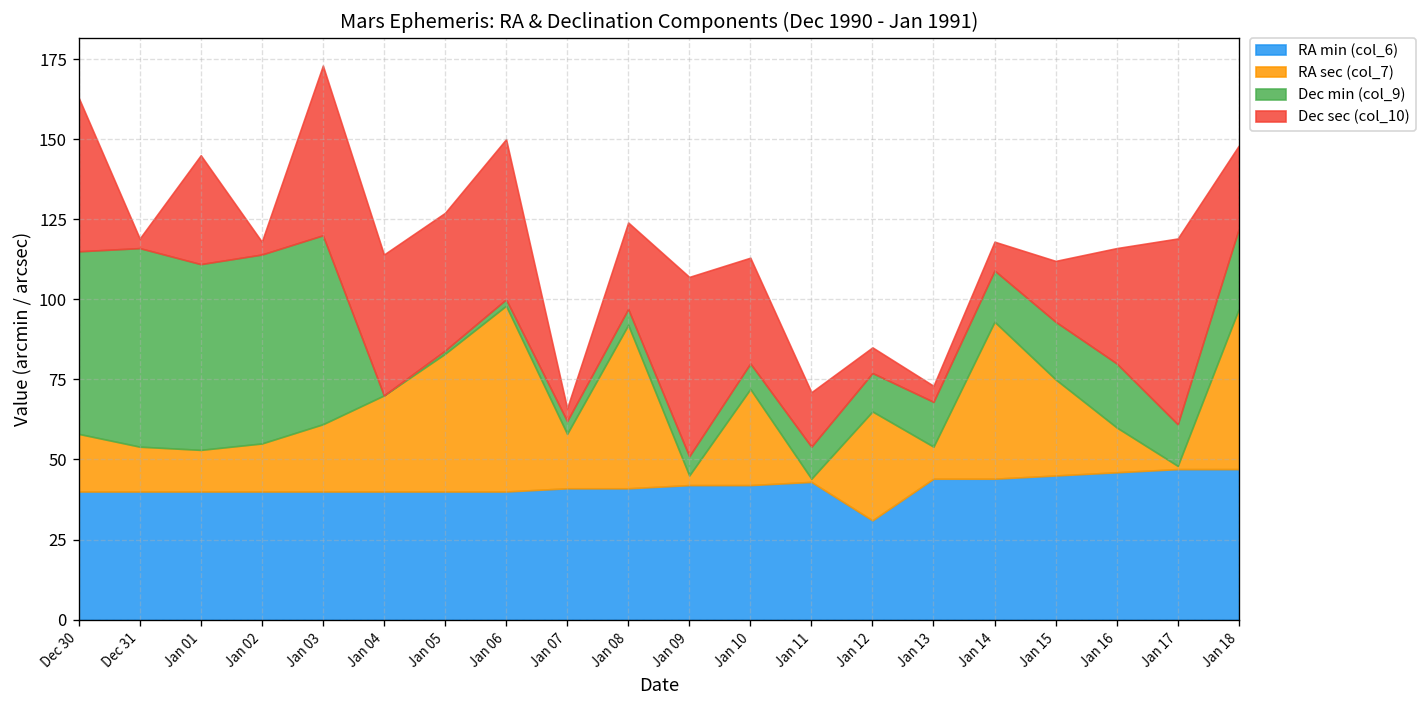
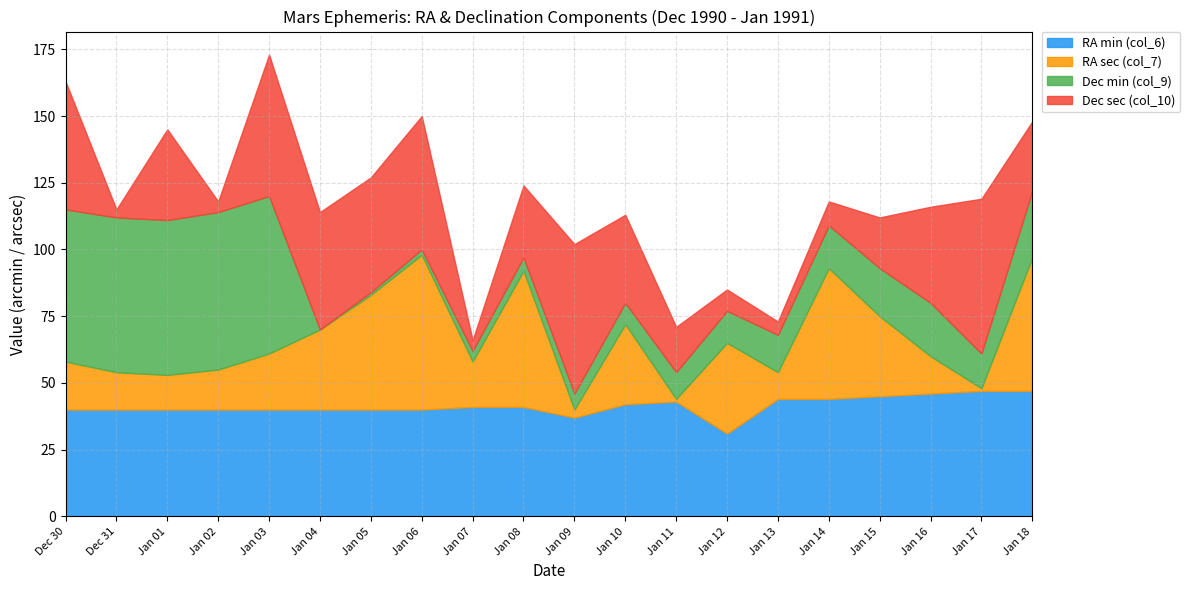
Dec min (col_9), Dec 31: 62 -> 58
RA min (col_6), Jan 09: 42 -> 37
